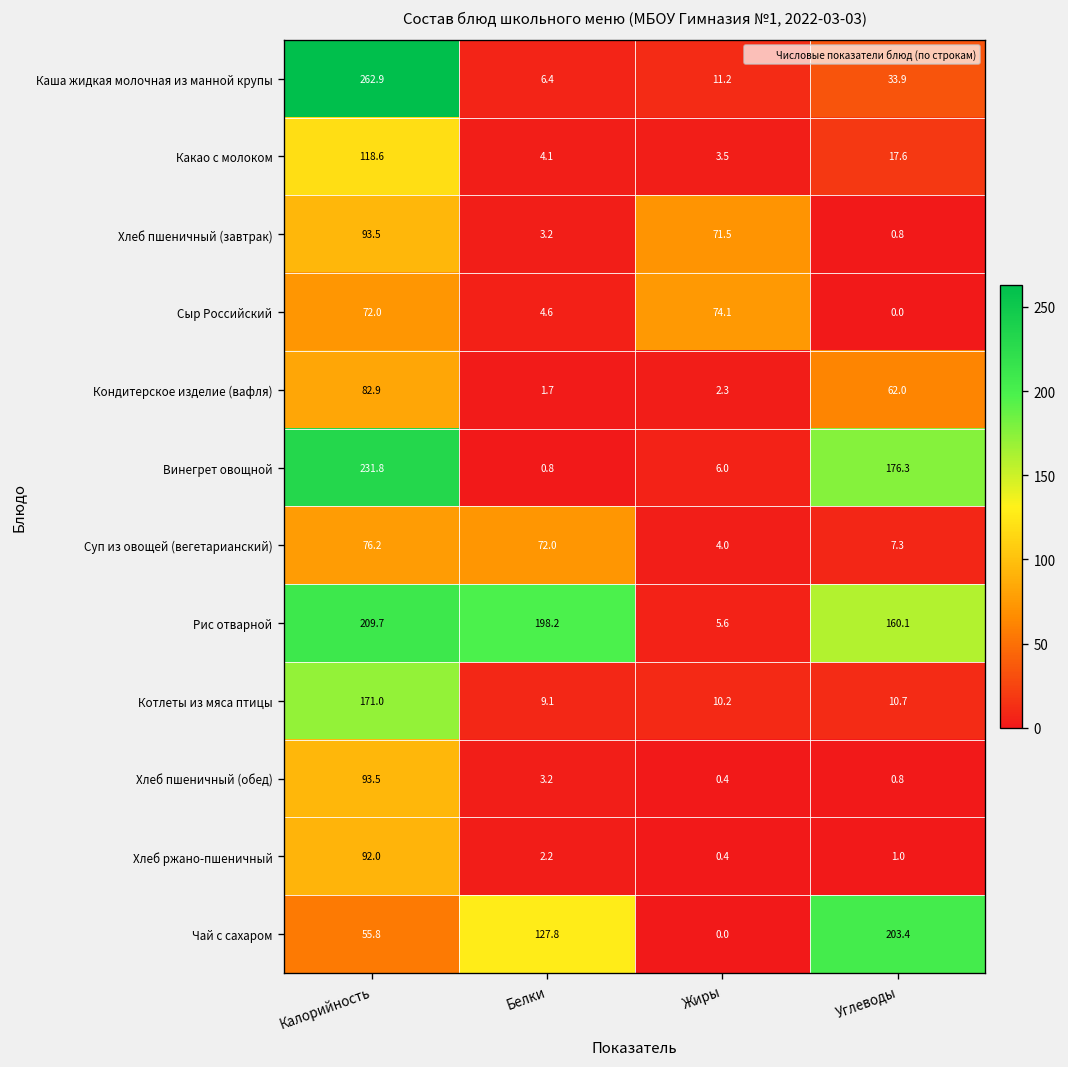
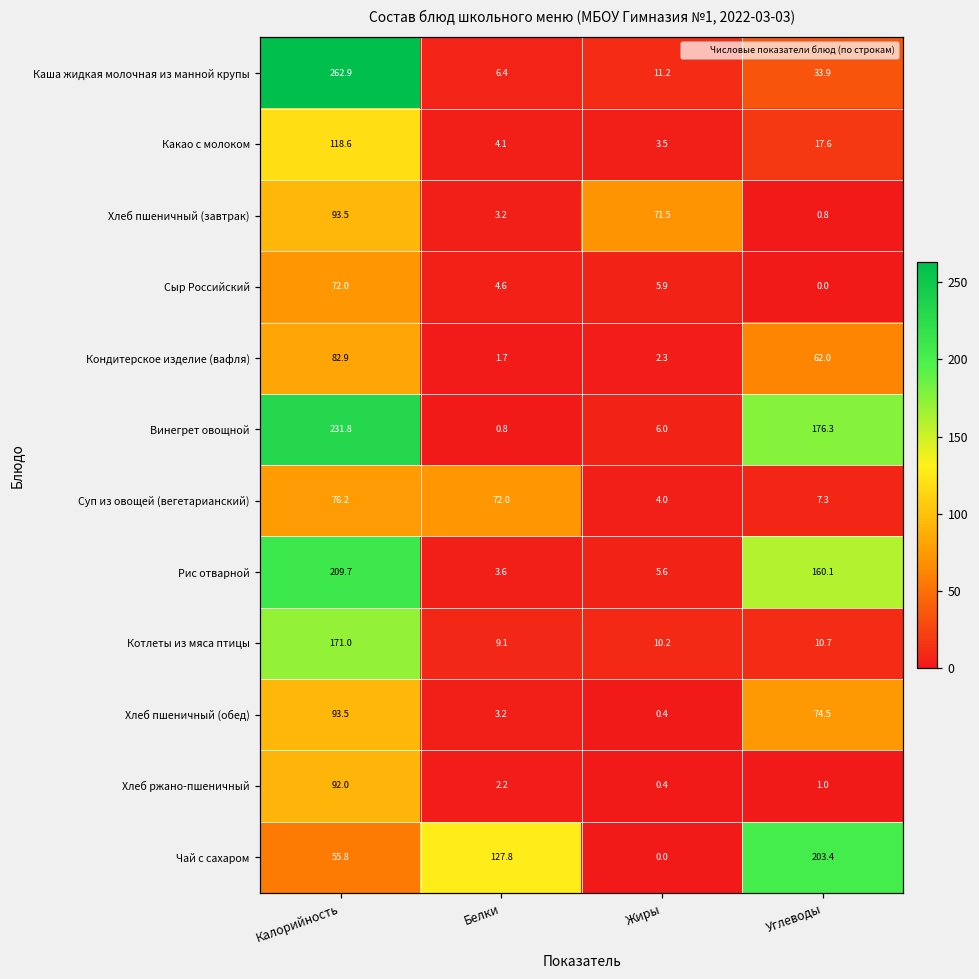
Сыр Российский, Жиры: 74.1 -> 5.9
Рис отварной, Белки: 198.2 -> 3.6
Хлеб пшеничный (обед), Углеводы: 0.8 -> 74.5
